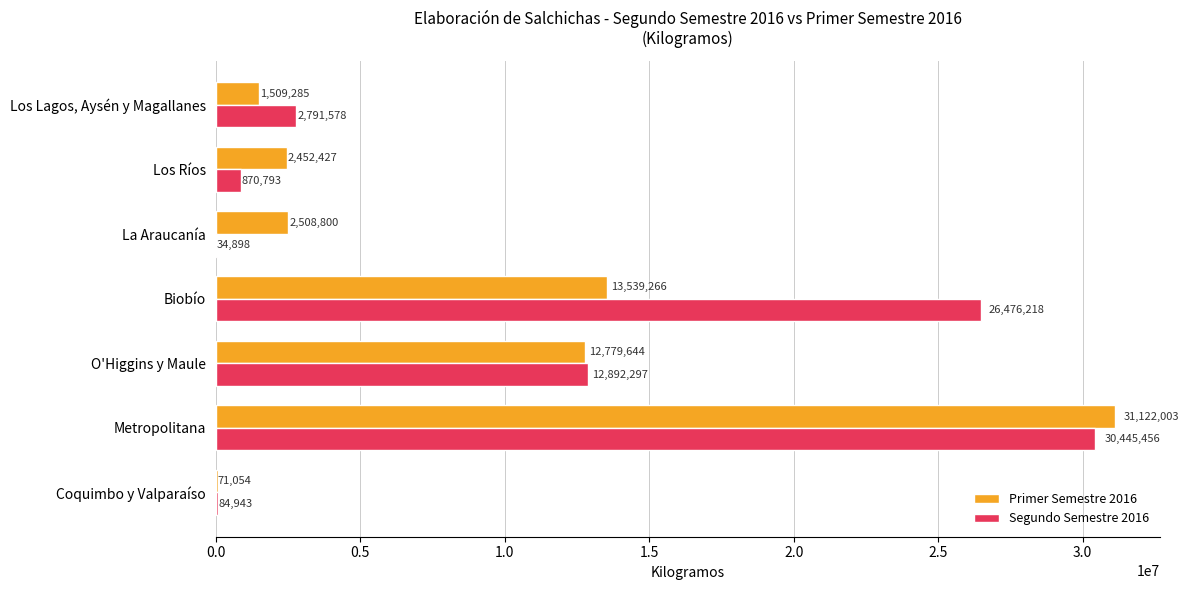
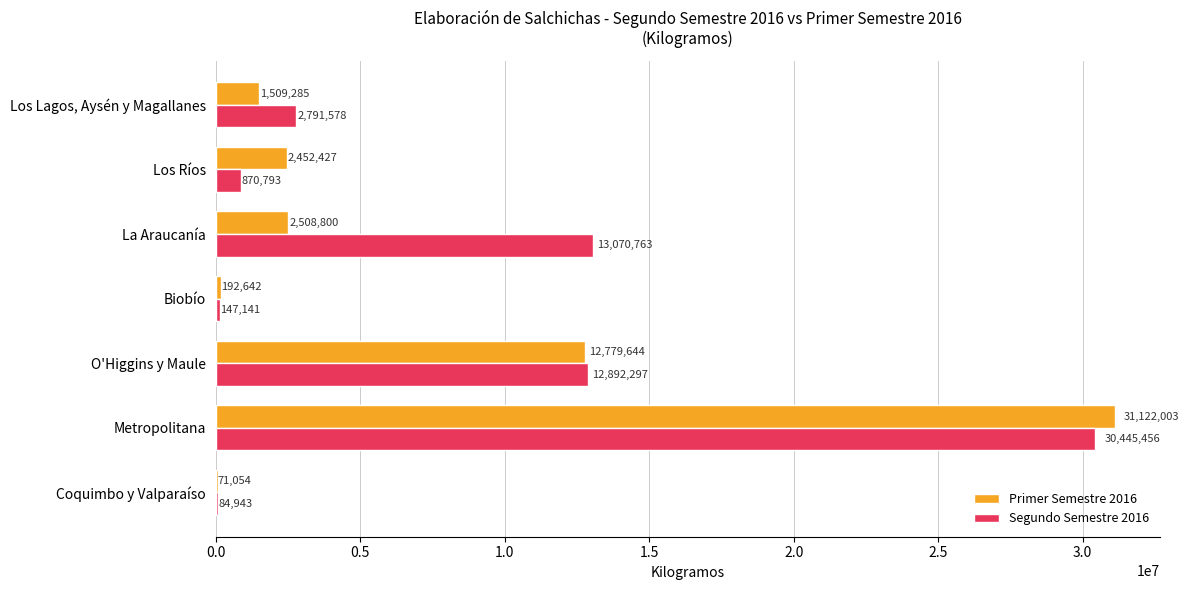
Segundo Semestre 2016, La Araucanía: 34,898 -> 13,070,763
Primer Semestre 2016, Biobío: 13,539,266 -> 192,642
Segundo Semestre 2016, Biobío: 26,476,218 -> 147,141
